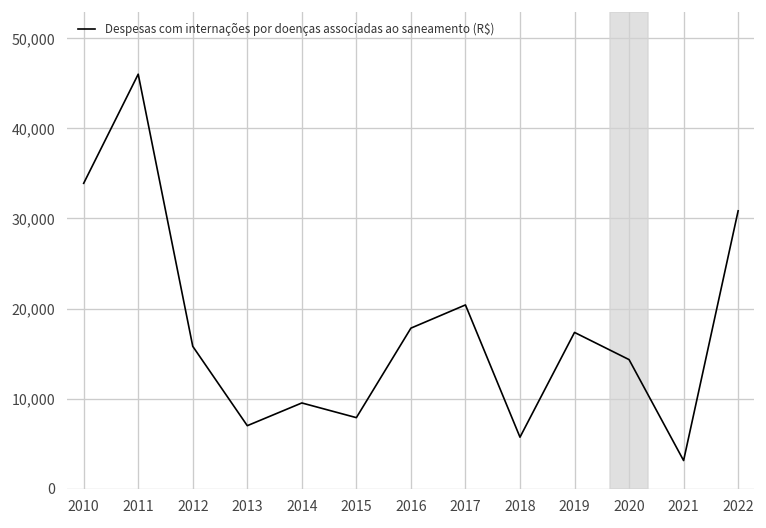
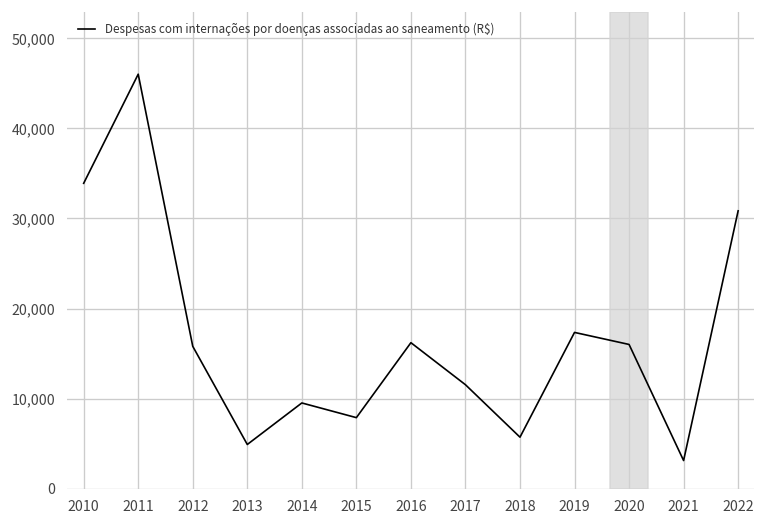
2013: 7,000 -> 5,000
2016: 18,000 -> 16,000
2017: 20,000 -> 12,000
2020: 14,000 -> 16,000
